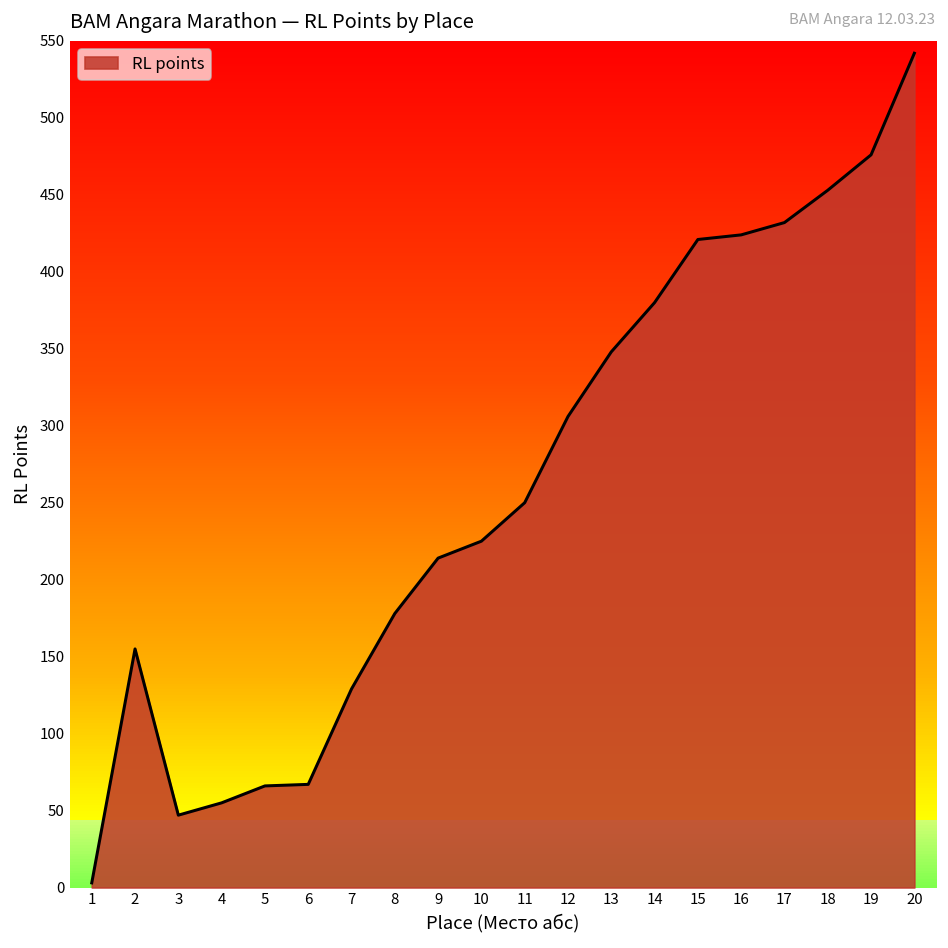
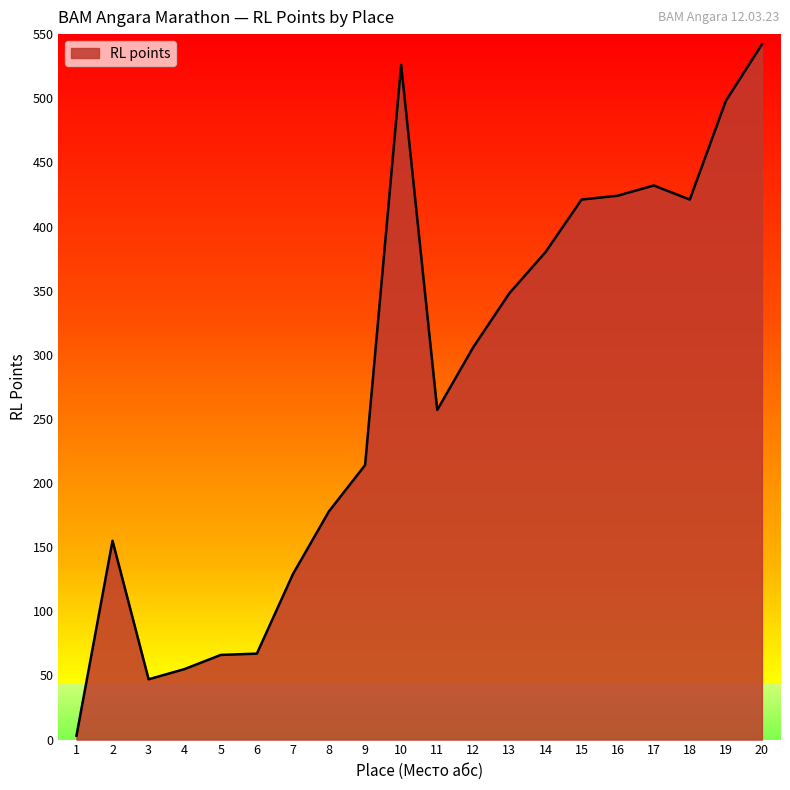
RL points, 10: 225 -> 526
RL points, 11: 250 -> 257
RL points, 18: 453 -> 421
RL points, 19: 476 -> 498
